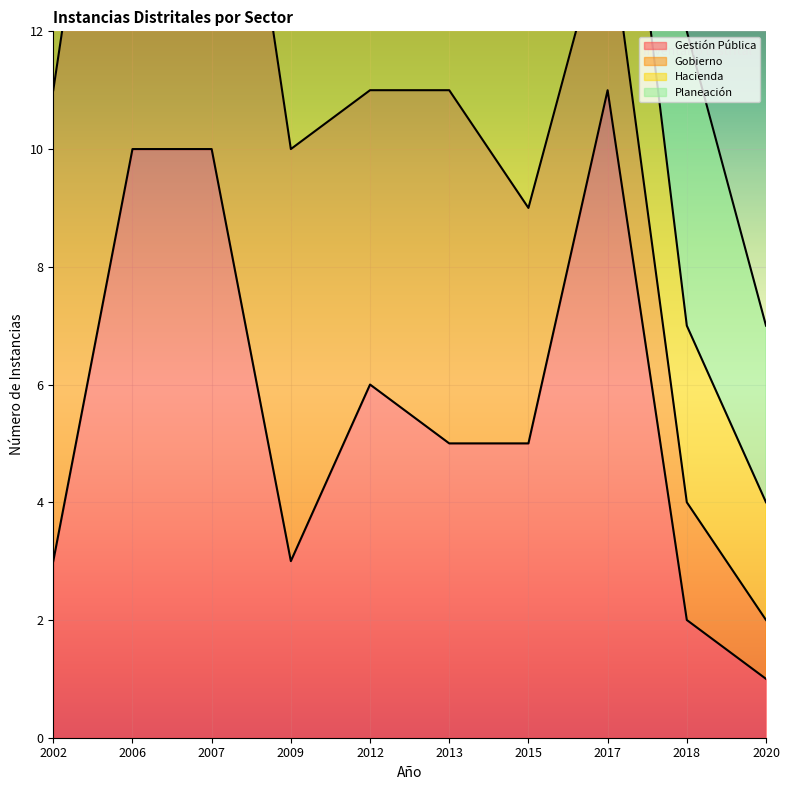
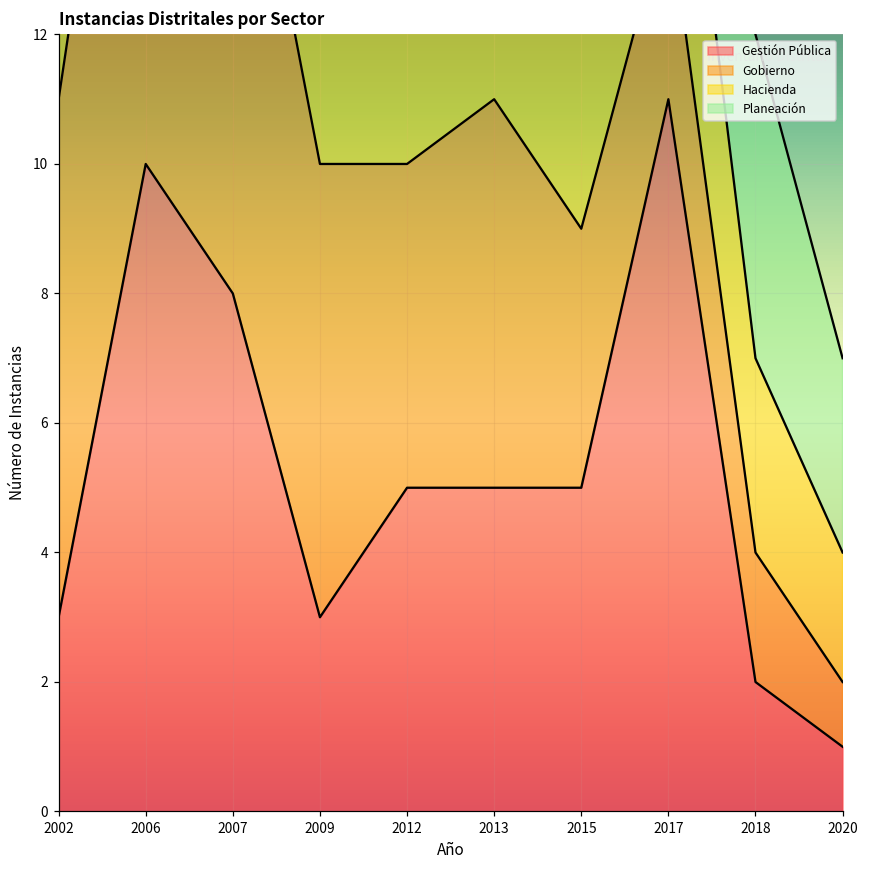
Gestión Pública, 2007: 10 -> 8
Gestión Pública, 2012: 6 -> 5
